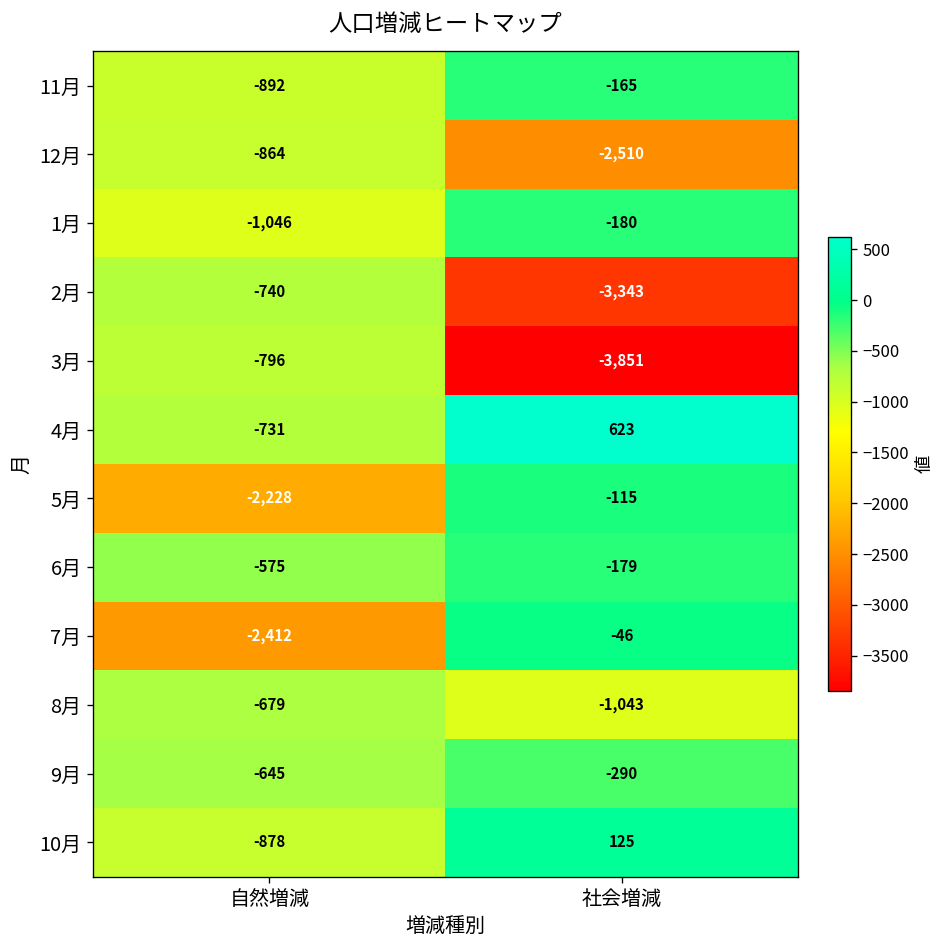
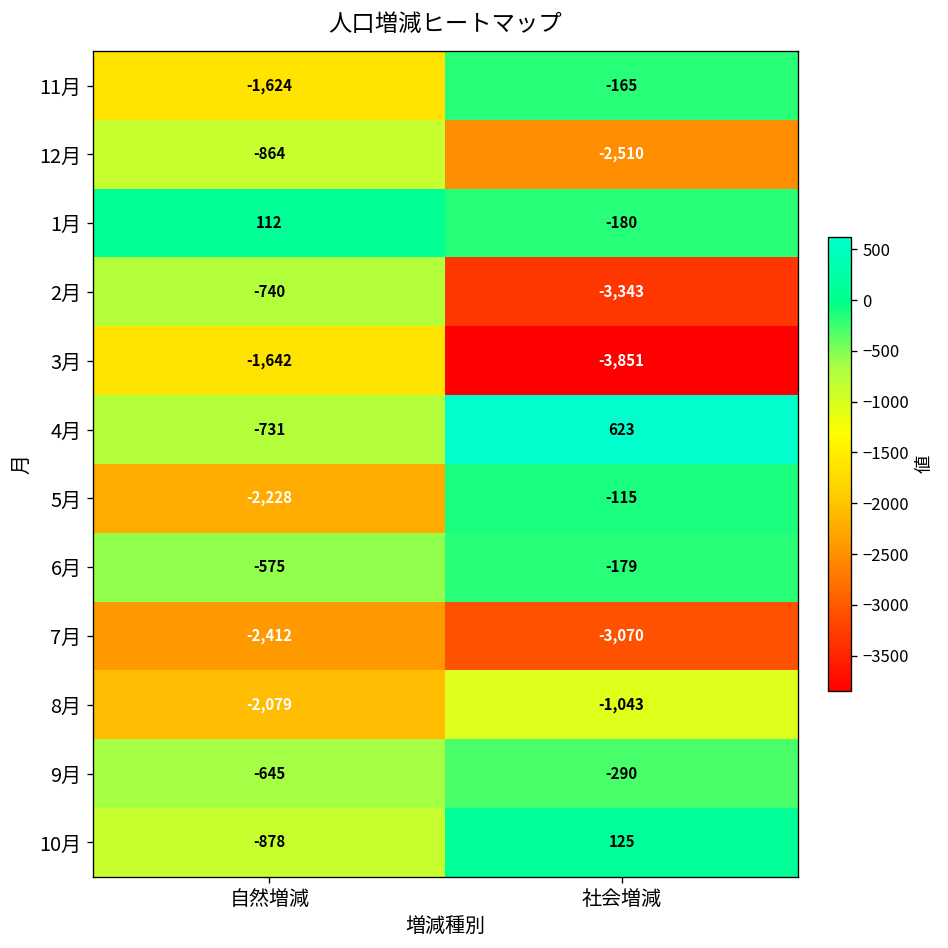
11月, 自然増減: -892 -> -1,624
1月, 自然増減: -1,046 -> 112
3月, 自然増減: -796 -> -1,642
7月, 社会増減: -46 -> -3,070
8月, 自然増減: -679 -> -2,079
